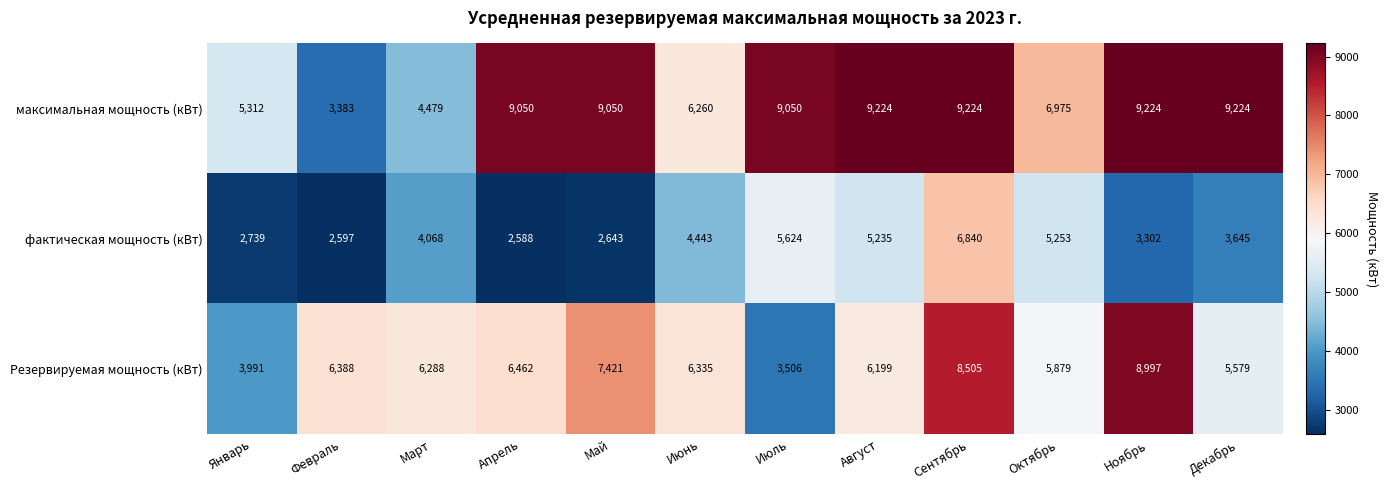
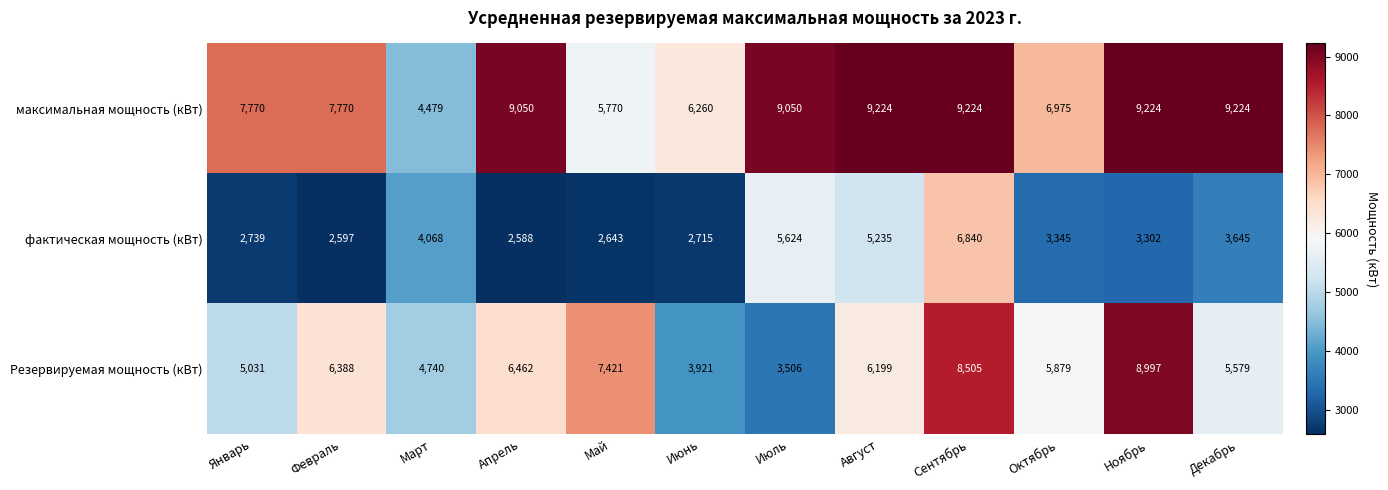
максимальная мощность (кВт), Январь: 5,312 -> 7,770
максимальная мощность (кВт), Февраль: 3,383 -> 7,770
максимальная мощность (кВт), Май: 9,050 -> 5,770
фактическая мощность (кВт), Июнь: 4,443 -> 2,715
фактическая мощность (кВт), Октябрь: 5,253 -> 3,345
Резервируемая мощность (кВт), Январь: 3,991 -> 5,031
Резервируемая мощность (кВт), Март: 6,288 -> 4,740
Резервируемая мощность (кВт), Июнь: 6,335 -> 3,921
